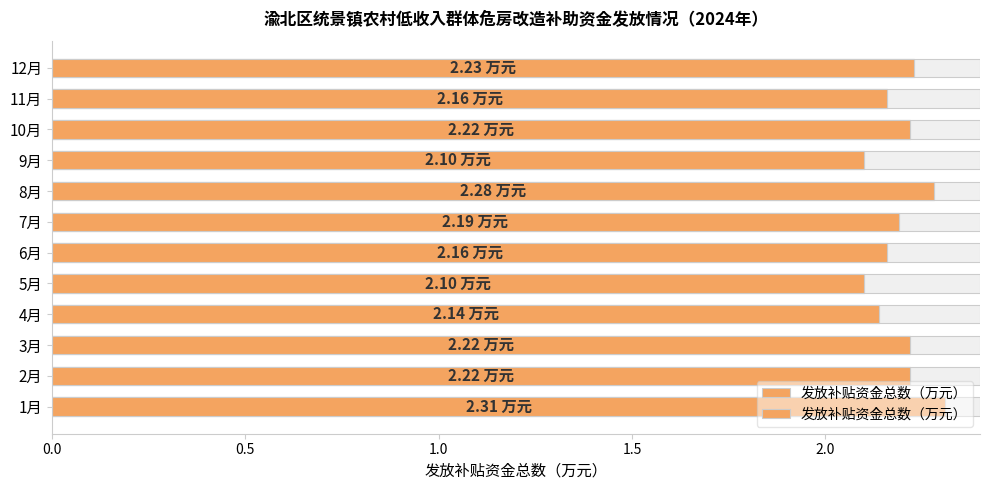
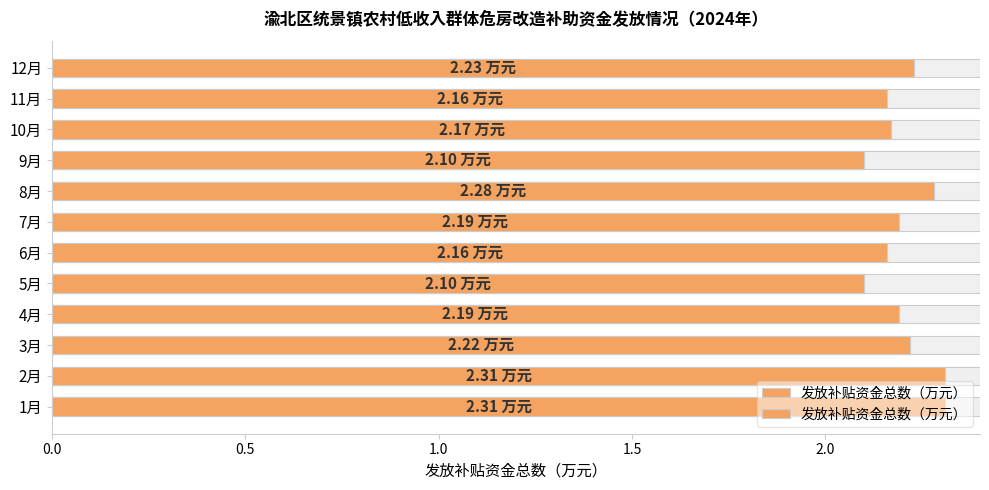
发放补贴资金总数（万元）, 10月: 2.22 -> 2.17
发放补贴资金总数（万元）, 4月: 2.14 -> 2.19
发放补贴资金总数（万元）, 2月: 2.22 -> 2.31
